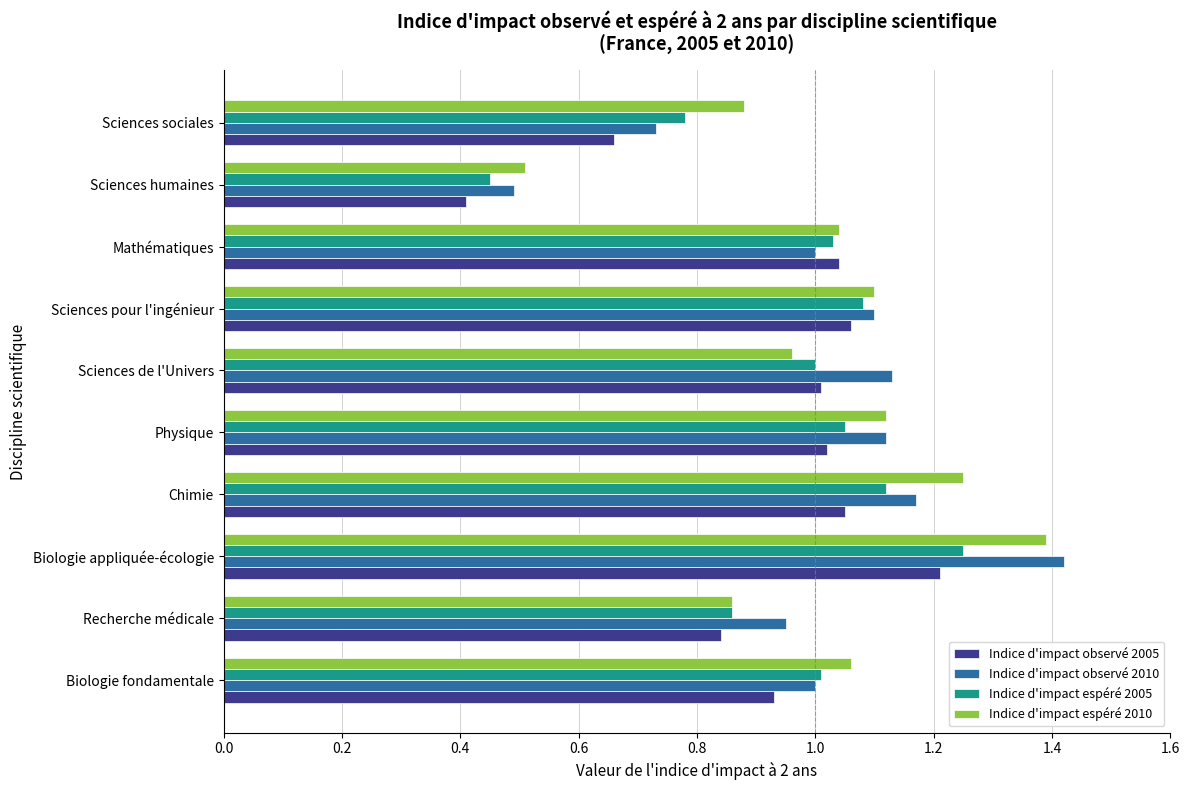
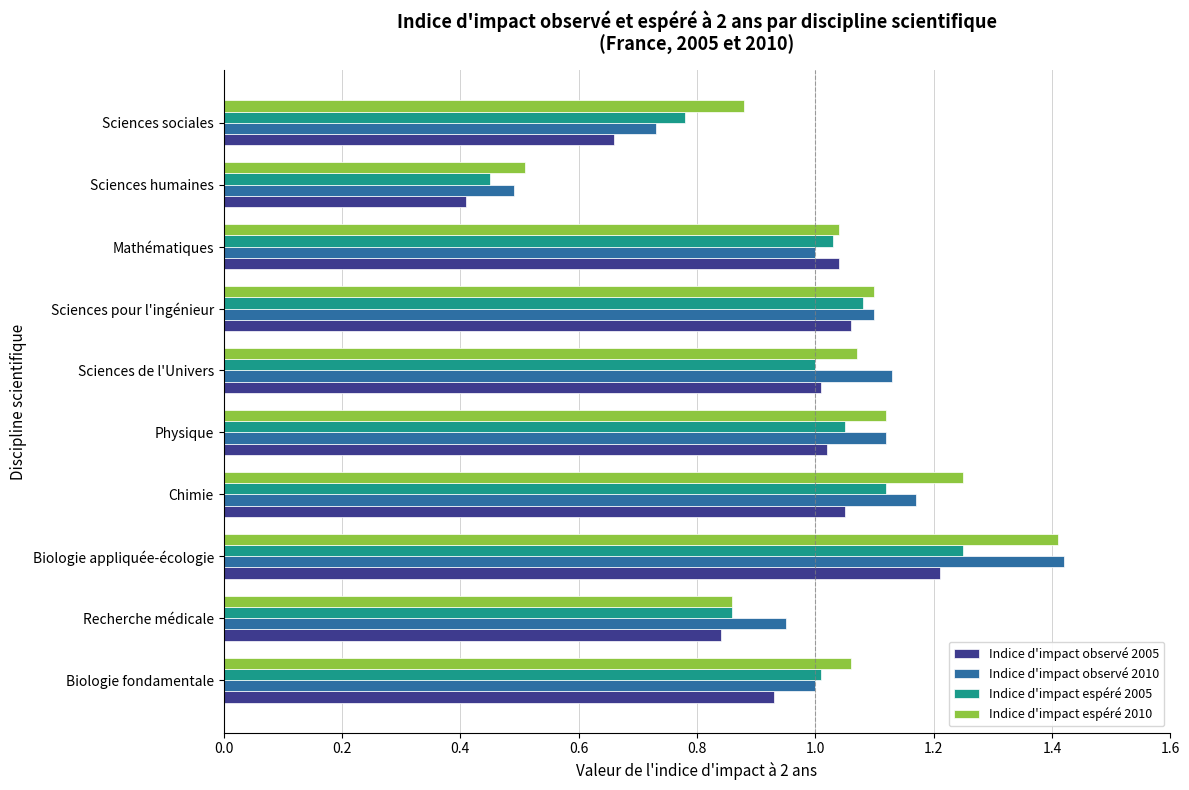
Indice d'impact espéré 2010, Sciences de l'Univers: 0.96 -> 1.07
Indice d'impact espéré 2010, Biologie appliquée-écologie: 1.39 -> 1.41
